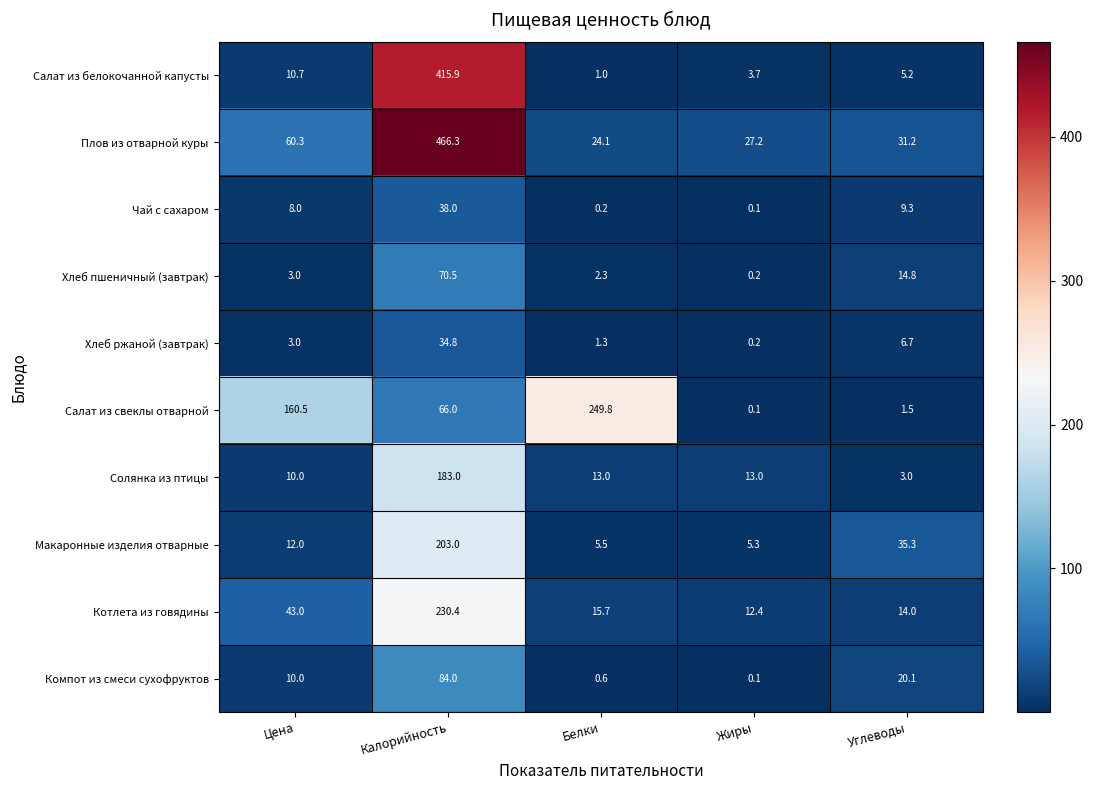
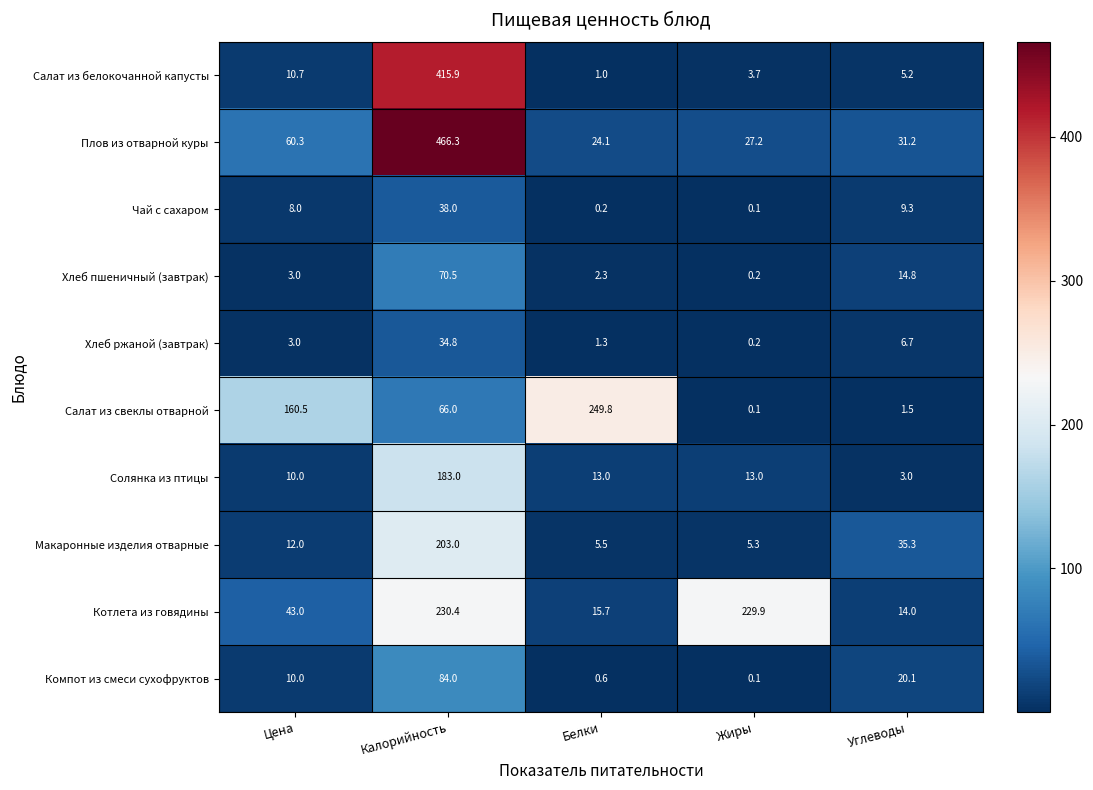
Котлета из говядины, Жиры: 12.4 -> 229.9
